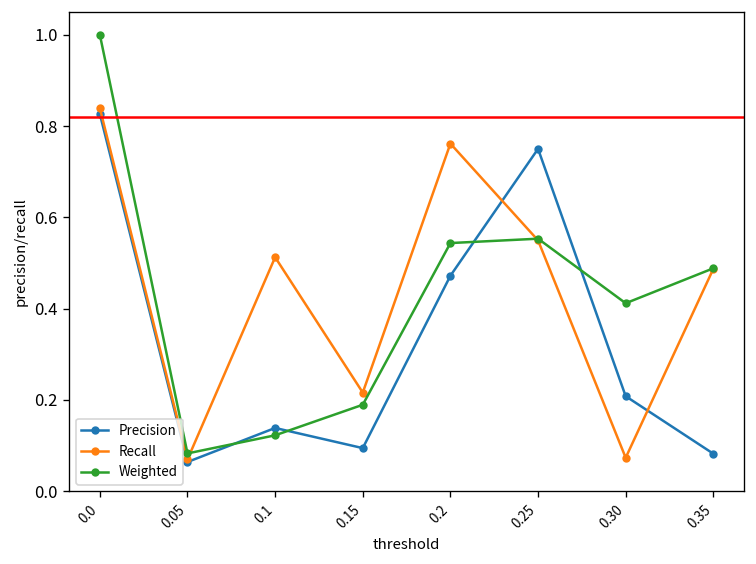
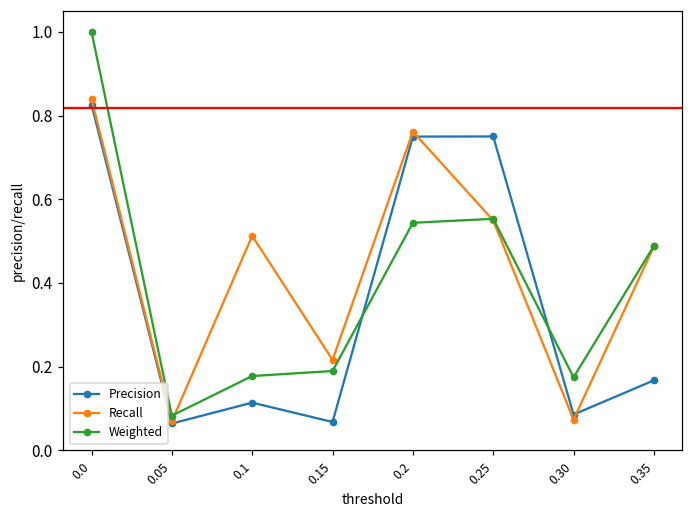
Precision, 0.1: 0.14 -> 0.11
Weighted, 0.1: 0.12 -> 0.18
Precision, 0.15: 0.09 -> 0.07
Precision, 0.2: 0.47 -> 0.75
Precision, 0.30: 0.21 -> 0.09
Weighted, 0.30: 0.41 -> 0.17
Precision, 0.35: 0.08 -> 0.17
